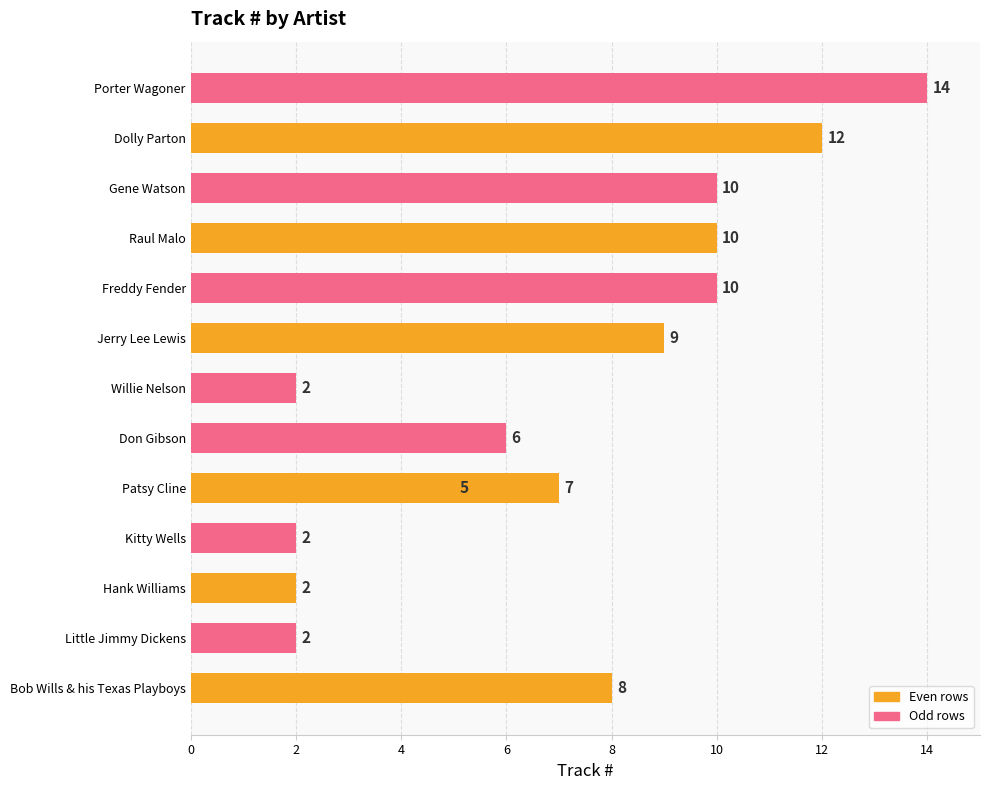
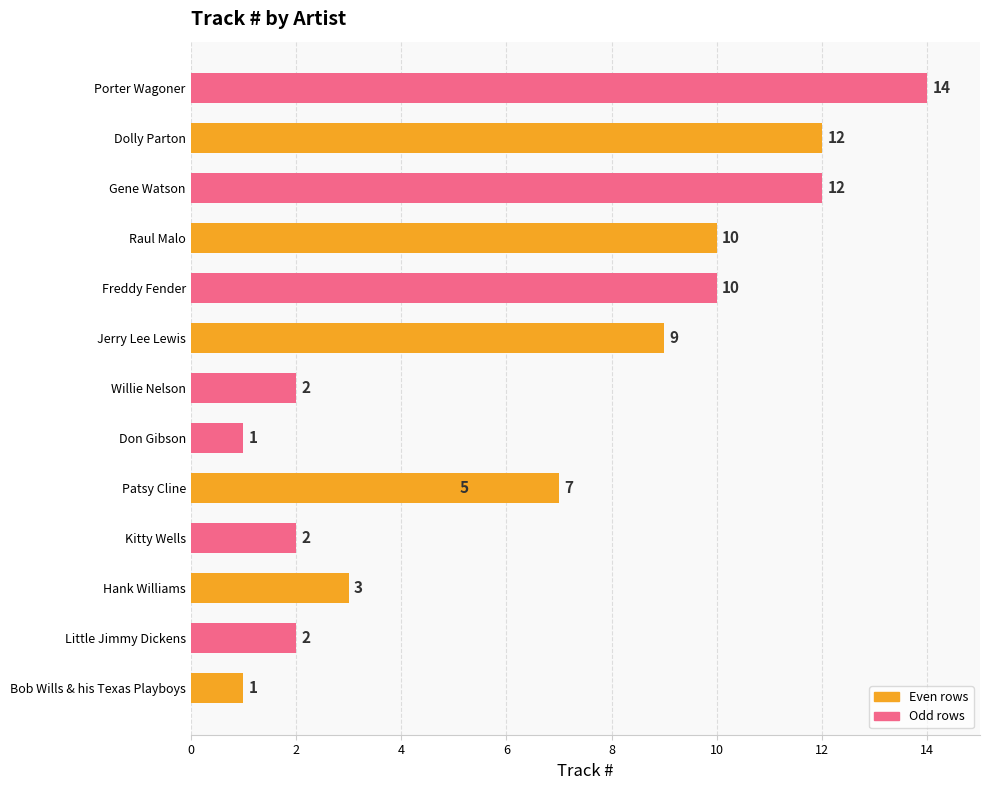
Gene Watson: 10 -> 12
Don Gibson: 6 -> 1
Hank Williams: 2 -> 3
Bob Wills & his Texas Playboys: 8 -> 1
